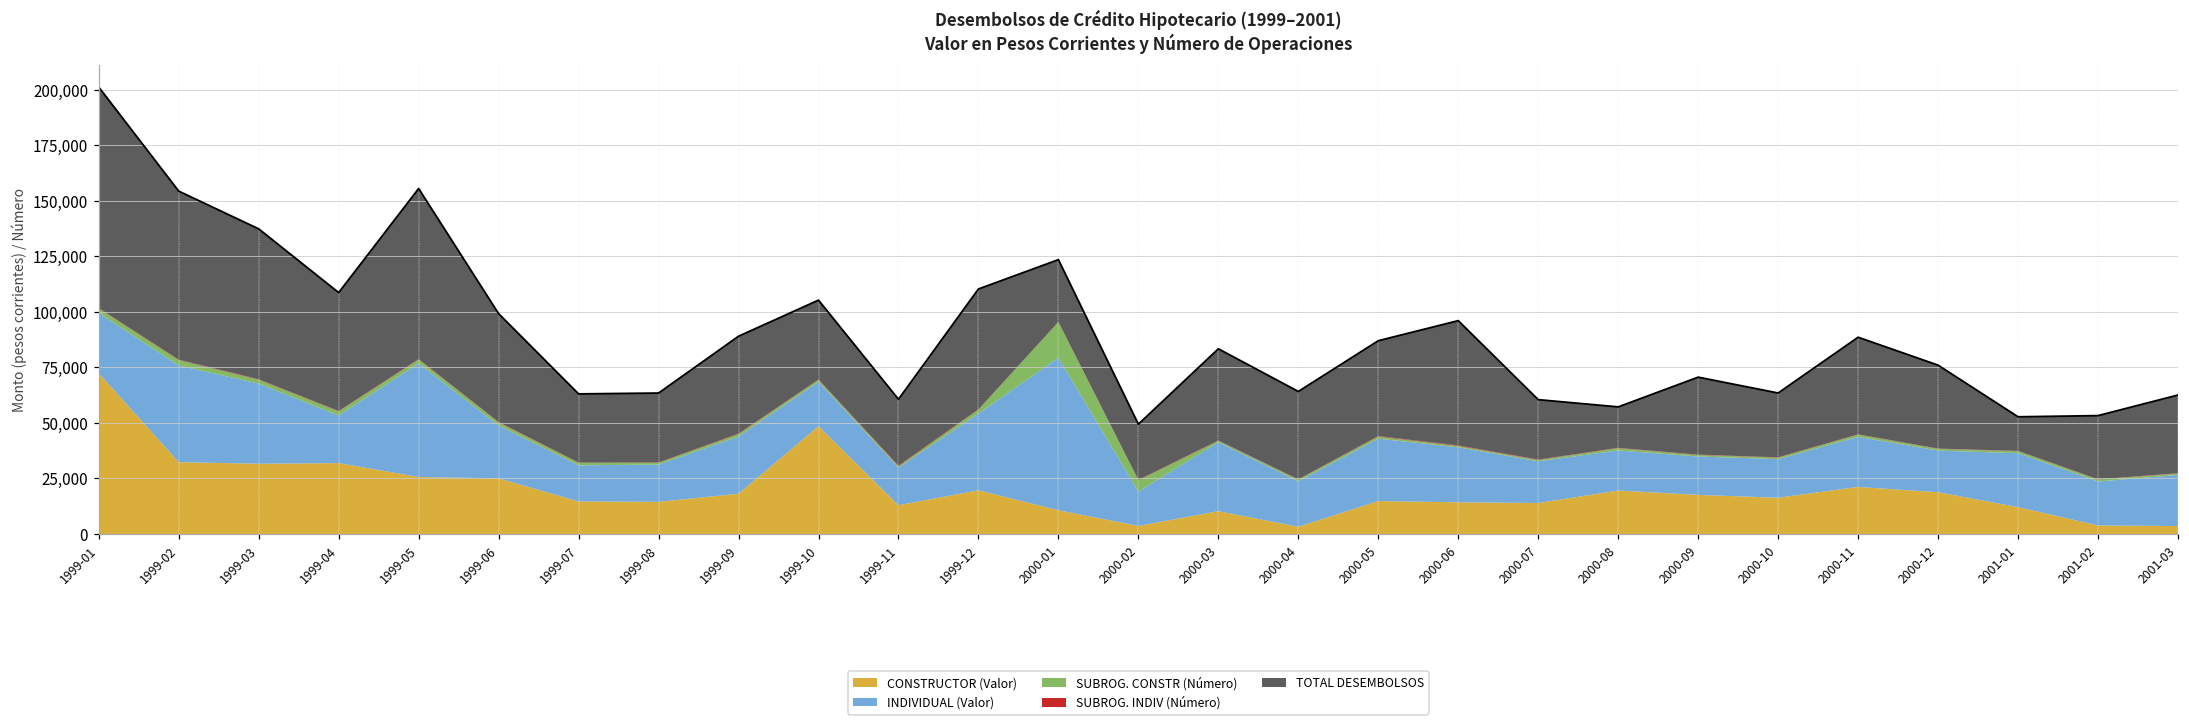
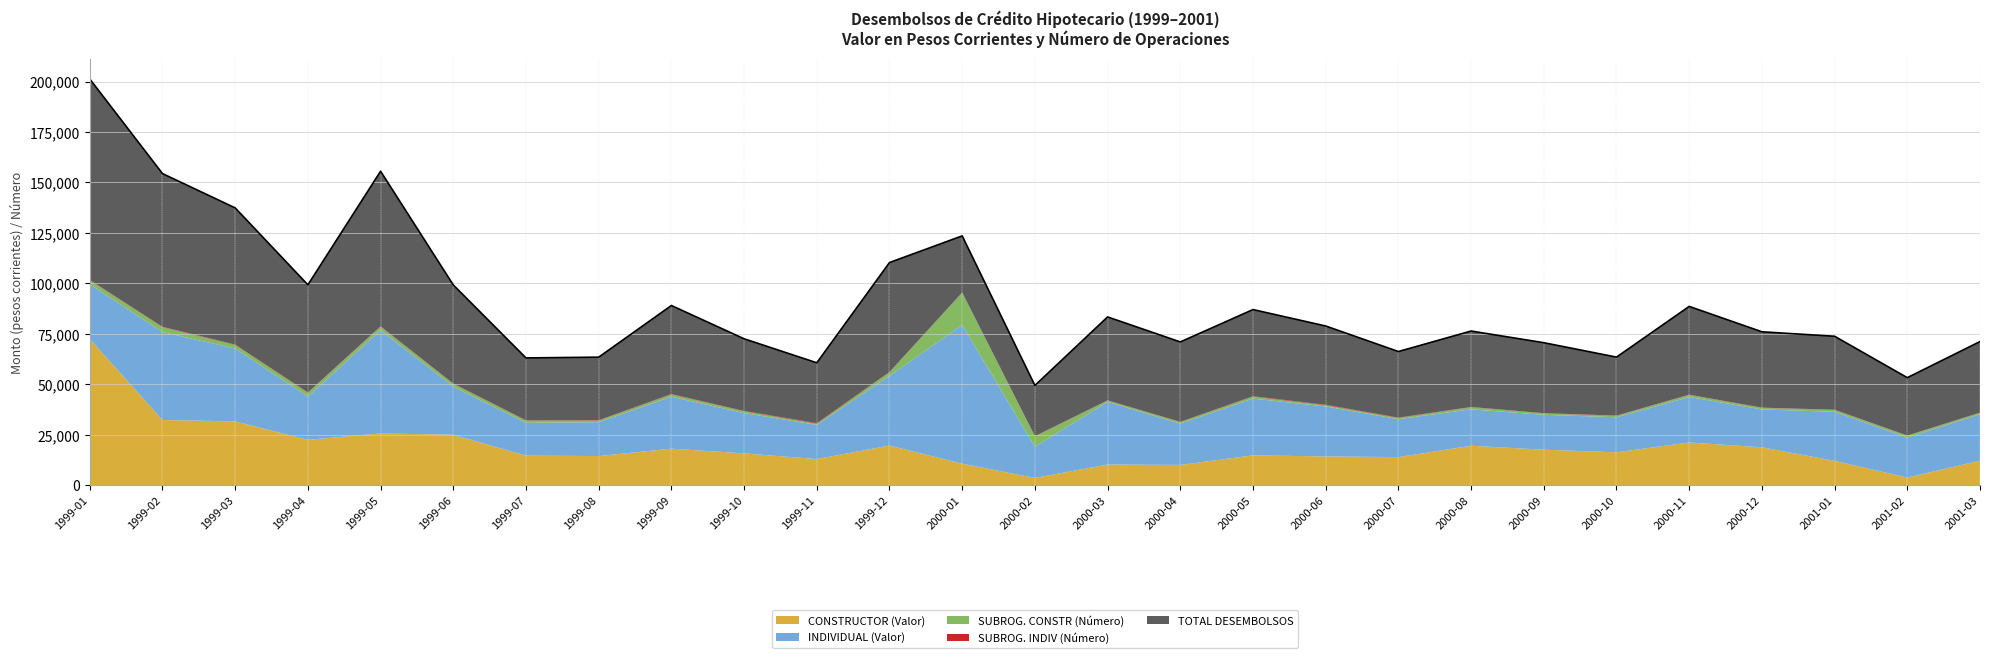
CONSTRUCTOR (Valor), 1999-04: 32,000 -> 23,000
CONSTRUCTOR (Valor), 1999-10: 49,000 -> 16,000
CONSTRUCTOR (Valor), 2000-04: 3,000 -> 10,000
TOTAL DESEMBOLSOS, 2000-06: 56,000 -> 39,000
TOTAL DESEMBOLSOS, 2000-07: 27,000 -> 33,000
TOTAL DESEMBOLSOS, 2000-08: 18,000 -> 38,000
TOTAL DESEMBOLSOS, 2001-01: 15,000 -> 36,000
CONSTRUCTOR (Valor), 2001-03: 4,000 -> 12,000
